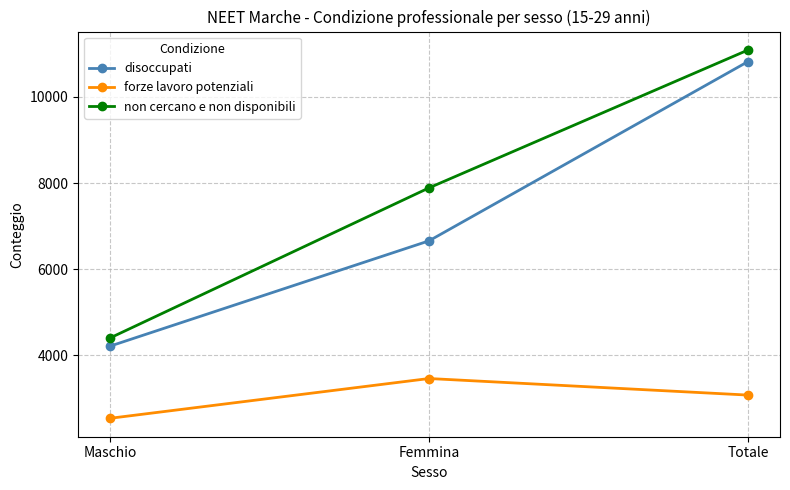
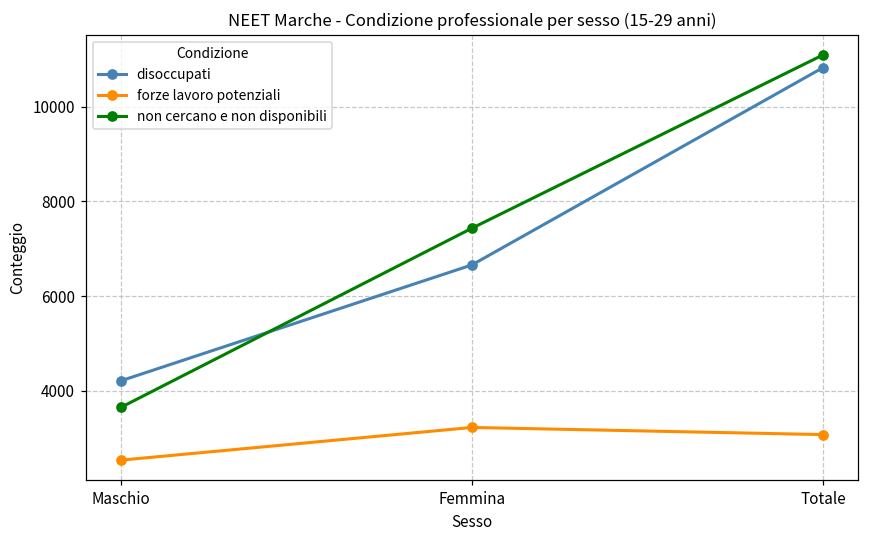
non cercano e non disponibili, Maschio: 4400 -> 3700
forze lavoro potenziali, Femmina: 3500 -> 3200
non cercano e non disponibili, Femmina: 7900 -> 7400
